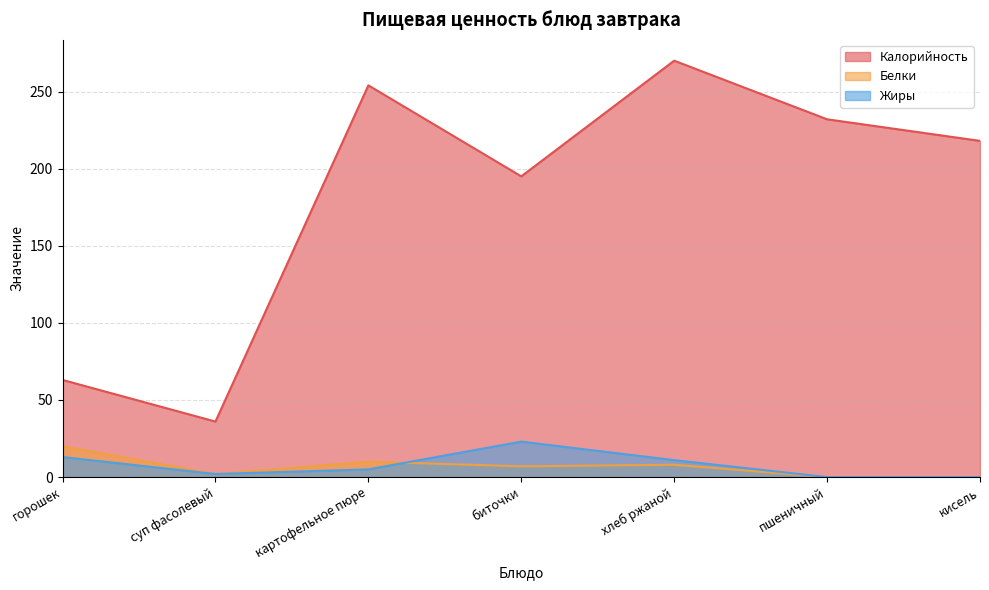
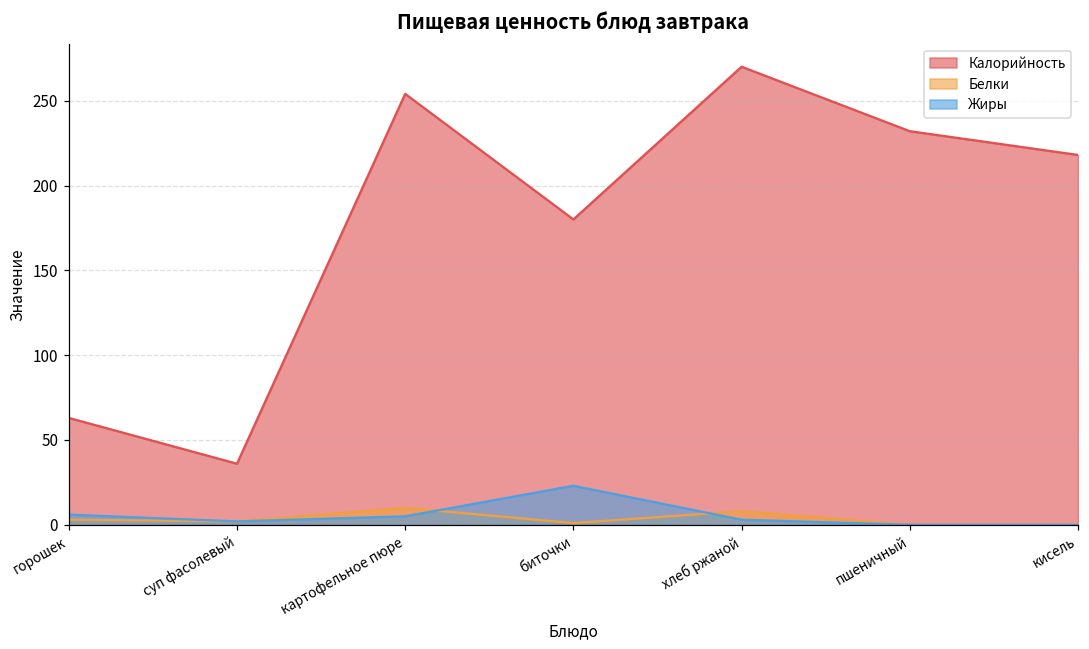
Белки, горошек: 20 -> 3
Жиры, горошек: 13 -> 6
Калорийность, биточки: 195 -> 180
Белки, биточки: 7 -> 1
Жиры, хлеб ржаной: 11 -> 3
